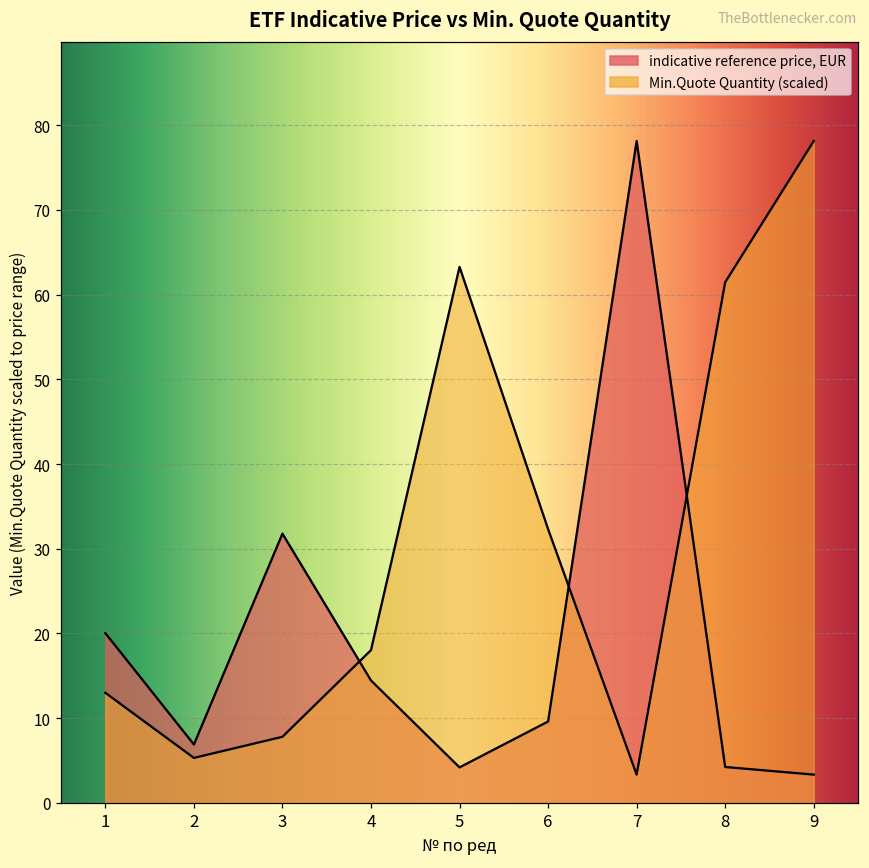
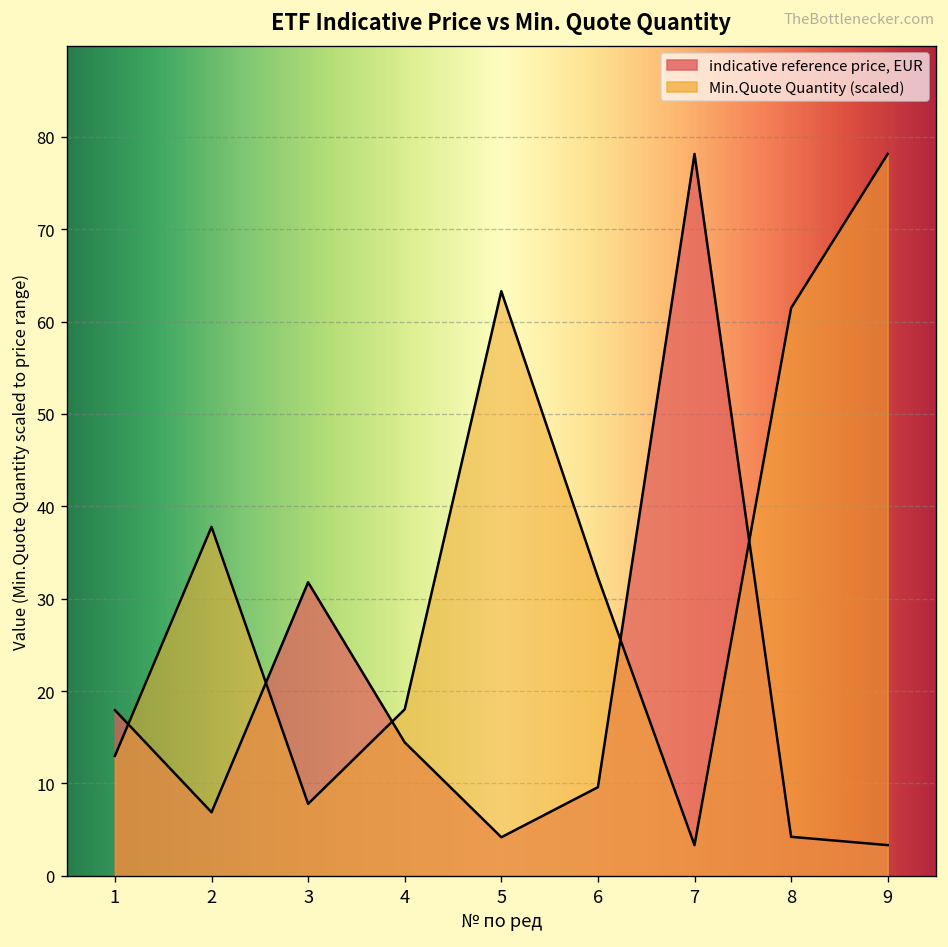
indicative reference price, EUR, 1: 20 -> 18
Min.Quote Quantity (scaled), 2: 5 -> 38
